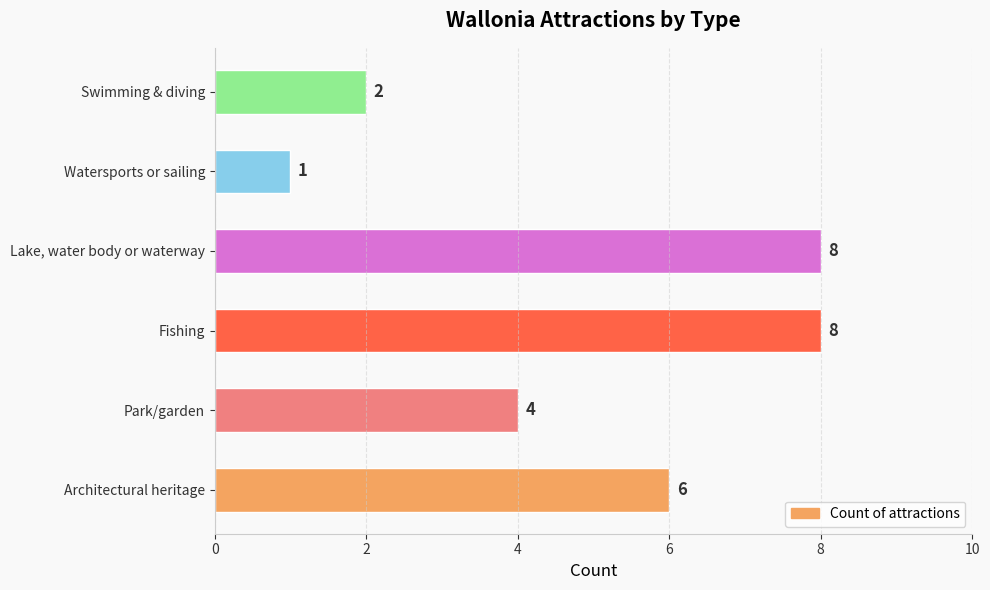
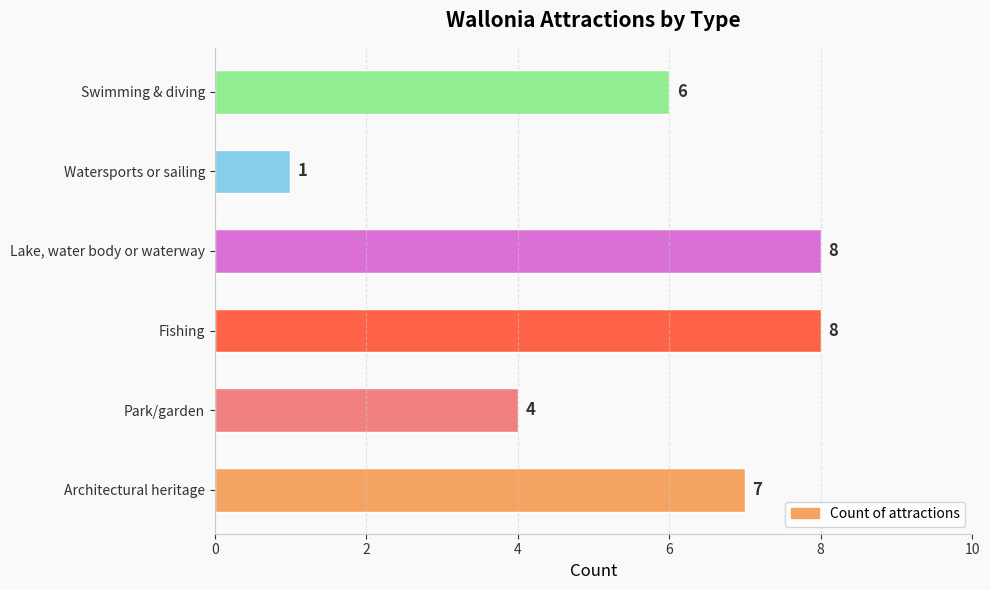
Swimming & diving: 2 -> 6
Architectural heritage: 6 -> 7
